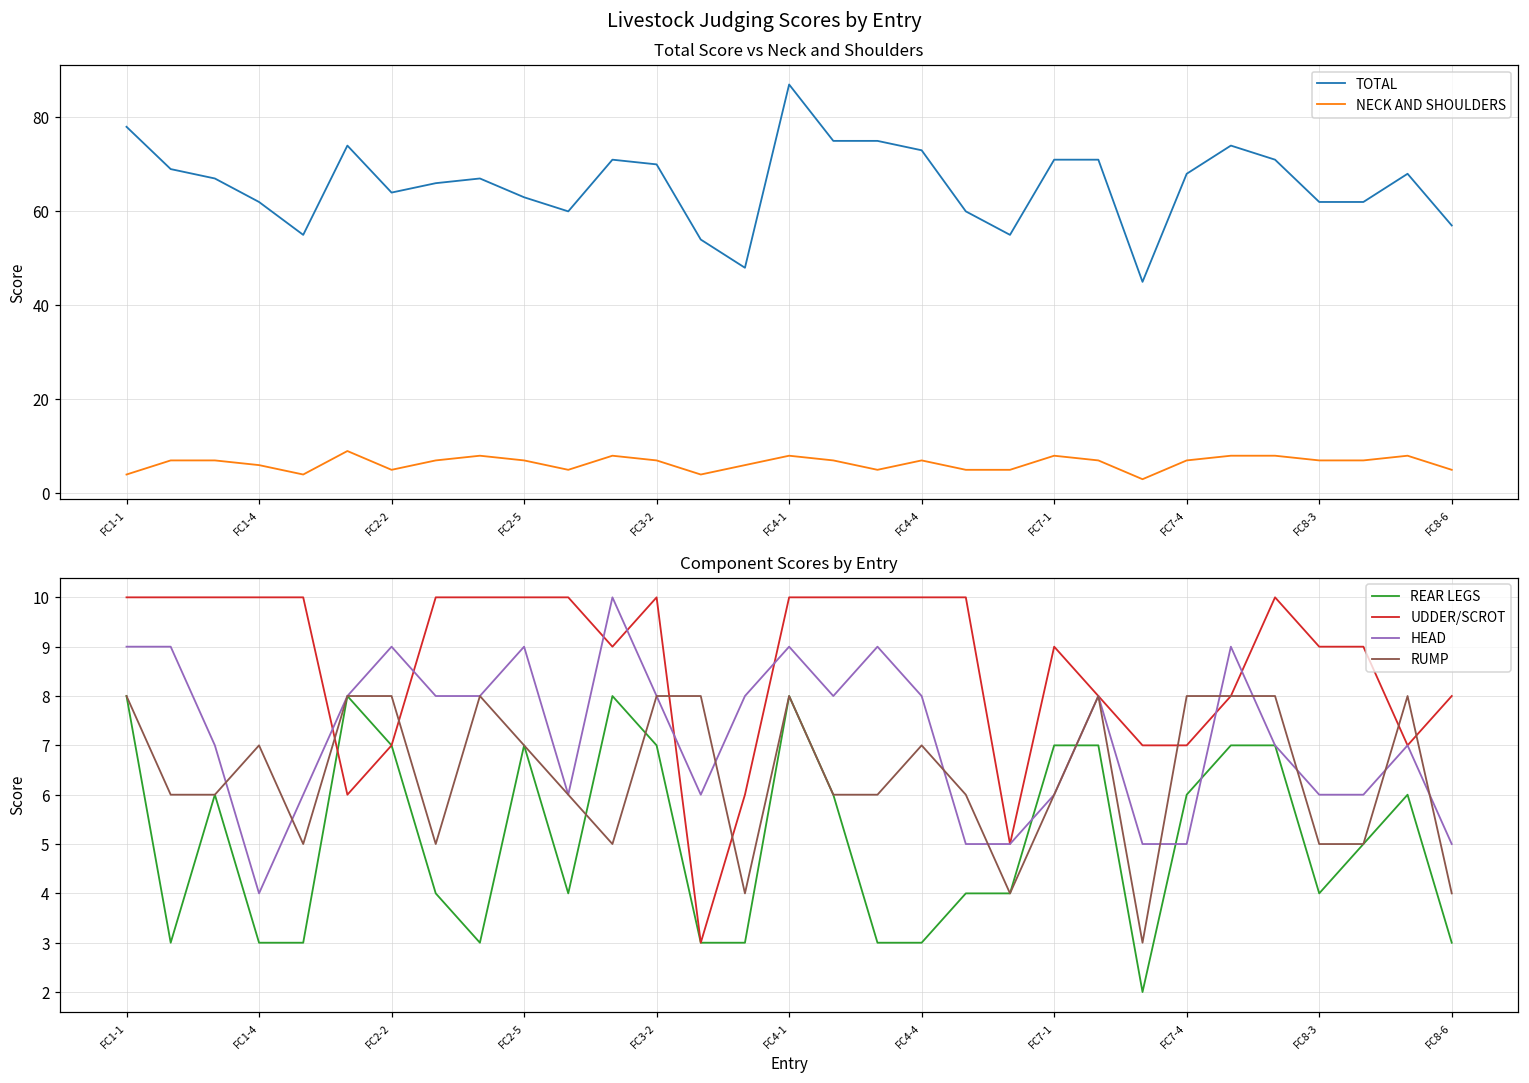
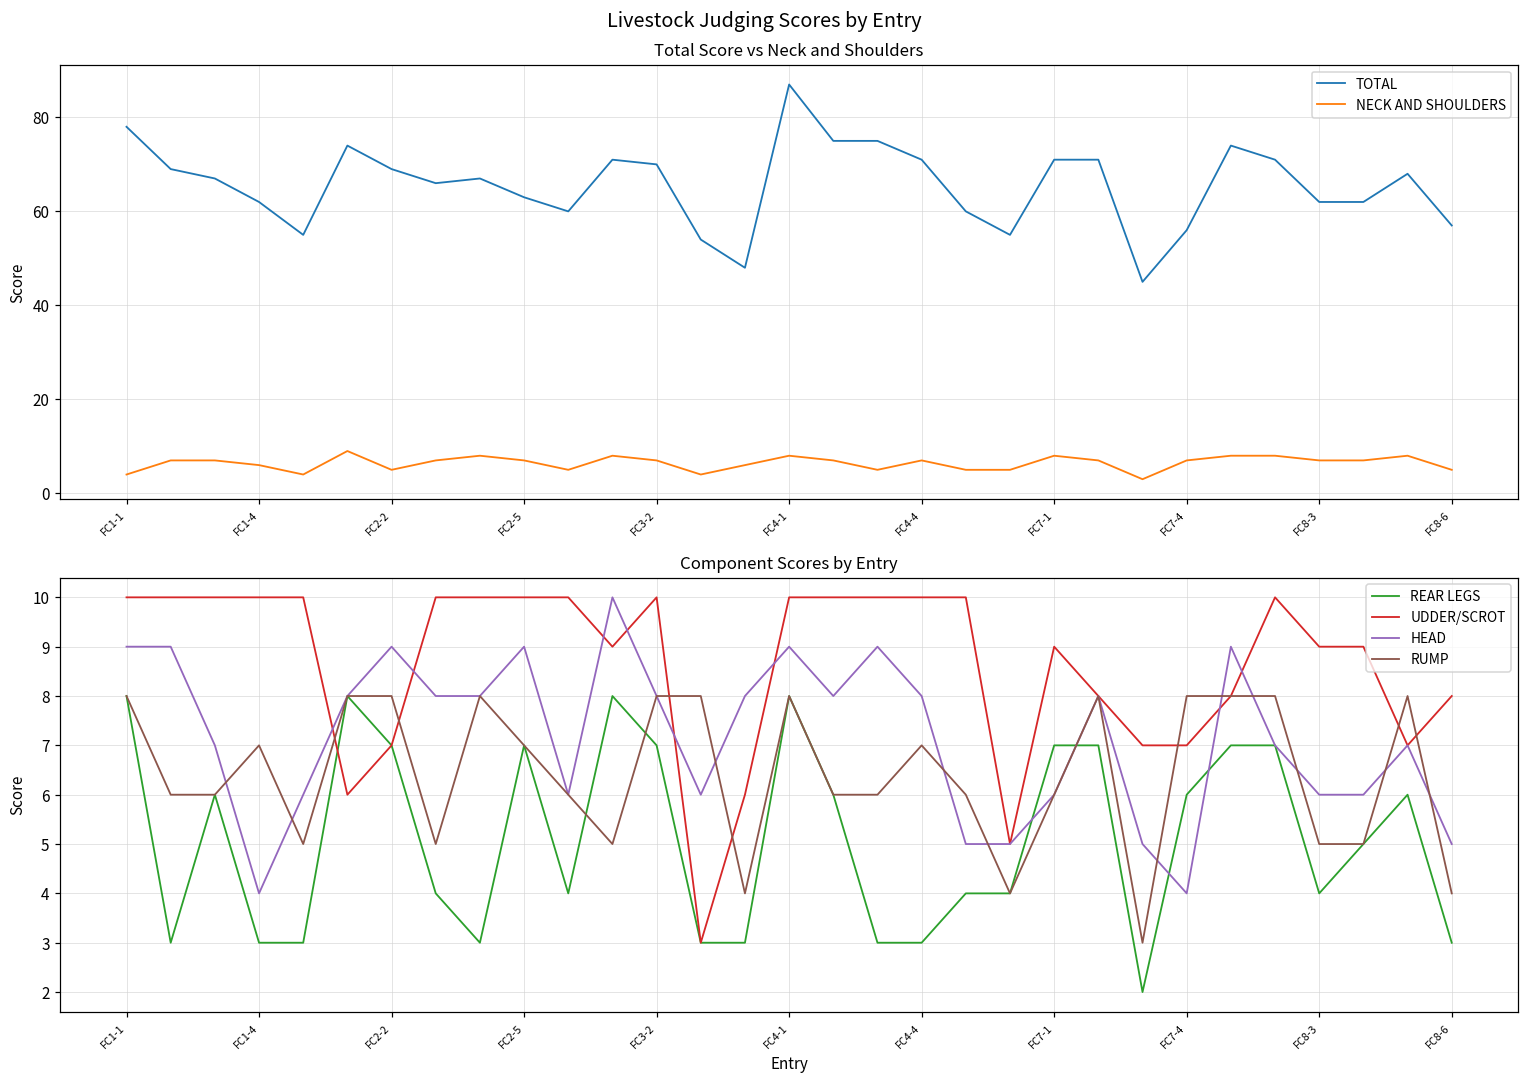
Total Score vs Neck and Shoulders, TOTAL, FC2-2: 64 -> 69
Total Score vs Neck and Shoulders, TOTAL, FC4-4: 73 -> 71
Total Score vs Neck and Shoulders, TOTAL, FC7-4: 68 -> 56
Component Scores by Entry, HEAD, FC7-4: 5 -> 4
